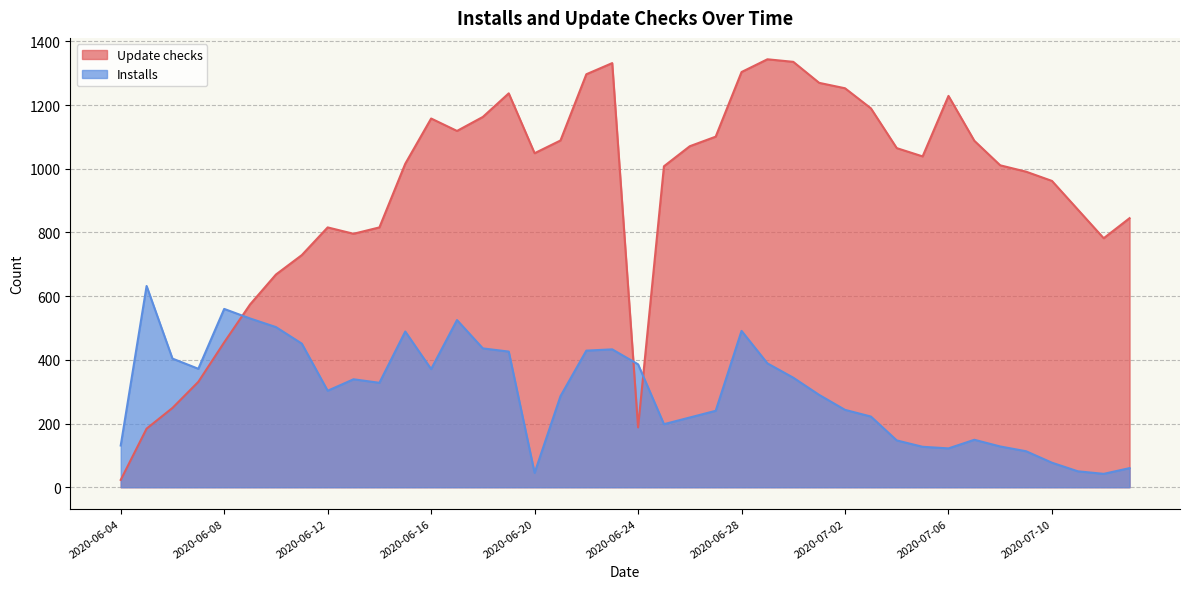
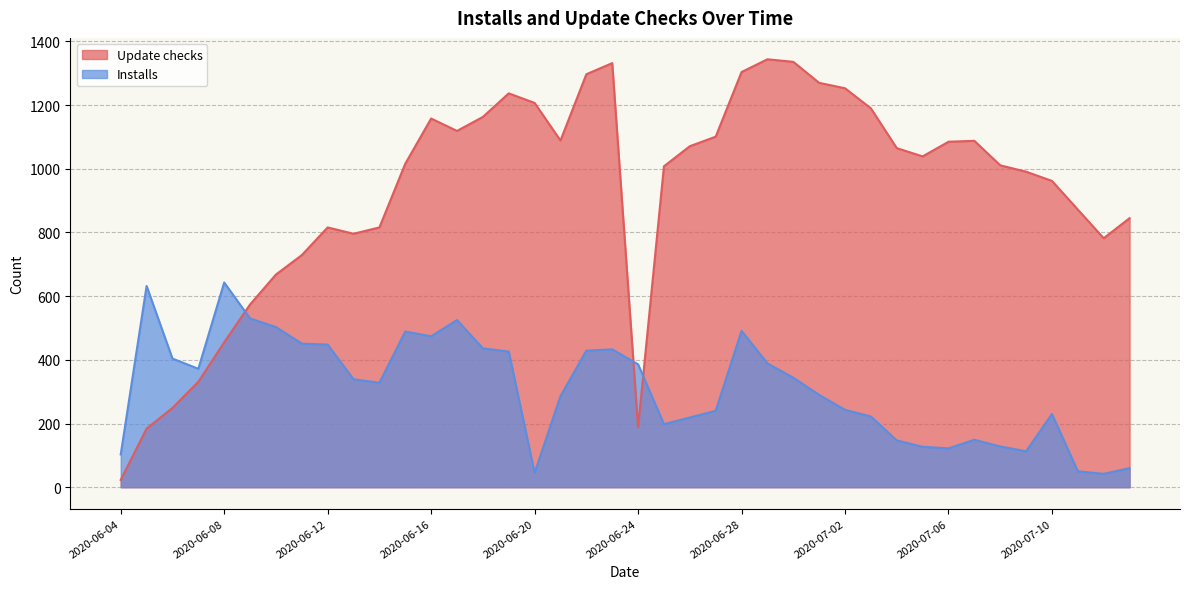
Installs, 2020-06-04: 130 -> 100
Installs, 2020-06-08: 560 -> 640
Installs, 2020-06-12: 300 -> 450
Installs, 2020-06-16: 370 -> 470
Update checks, 2020-06-20: 1050 -> 1210
Update checks, 2020-07-06: 1230 -> 1090
Installs, 2020-07-10: 80 -> 230
